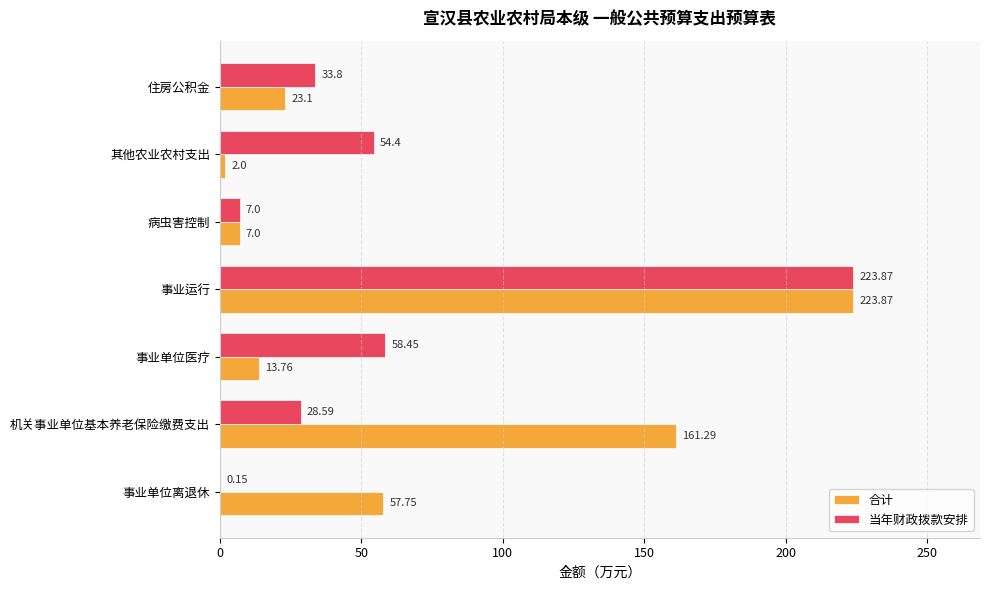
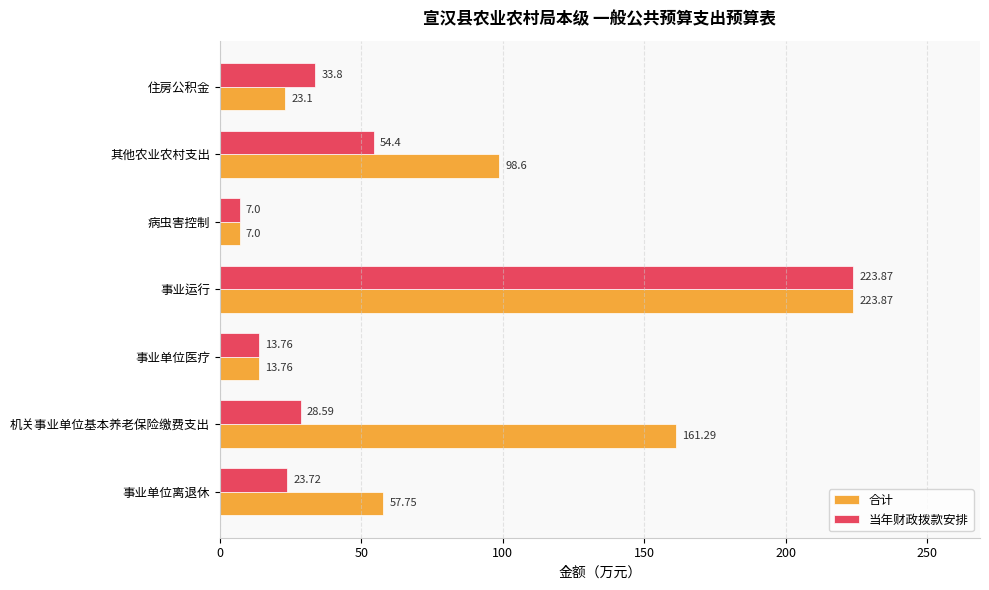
合计, 其他农业农村支出: 2.0 -> 98.6
当年财政拨款安排, 事业单位医疗: 58.45 -> 13.76
当年财政拨款安排, 事业单位离退休: 0.15 -> 23.72
